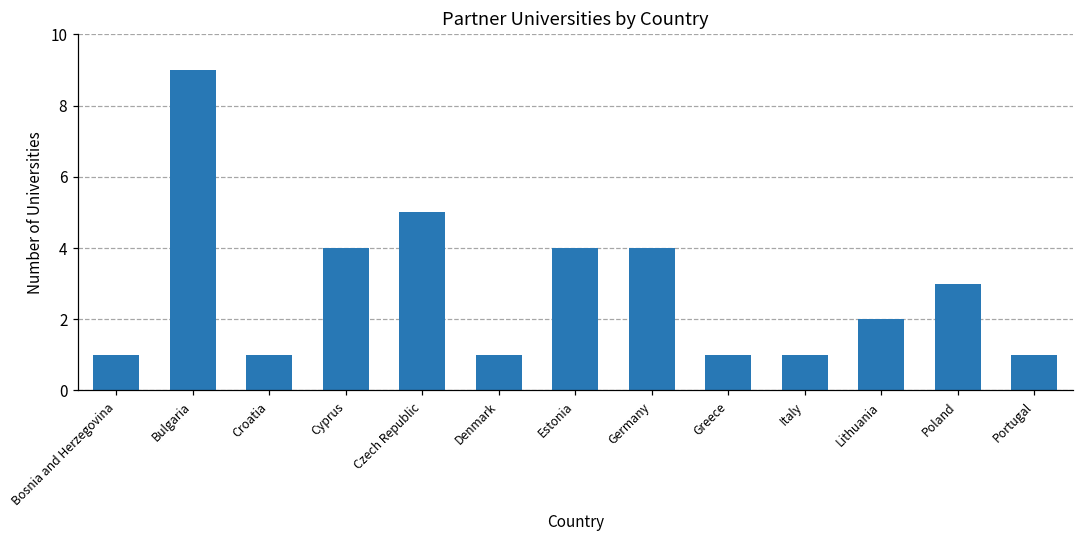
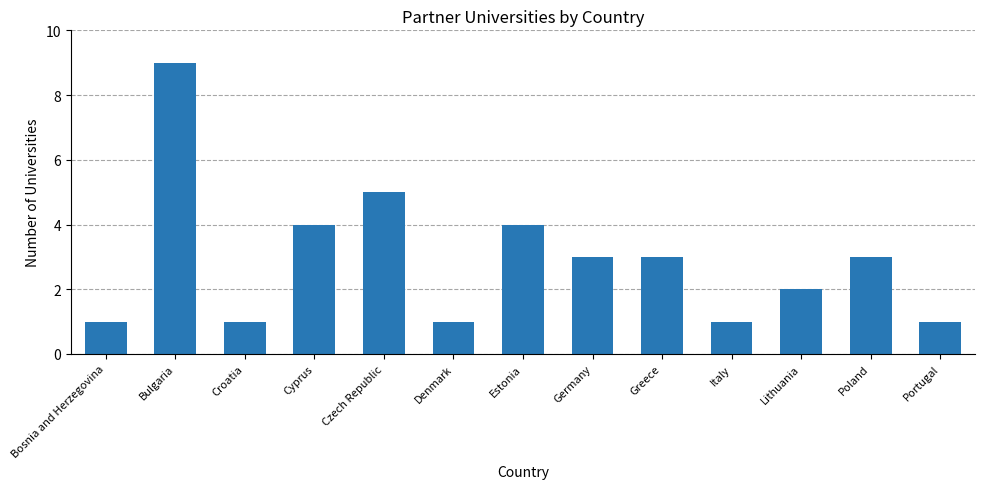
Germany: 4 -> 3
Greece: 1 -> 3
